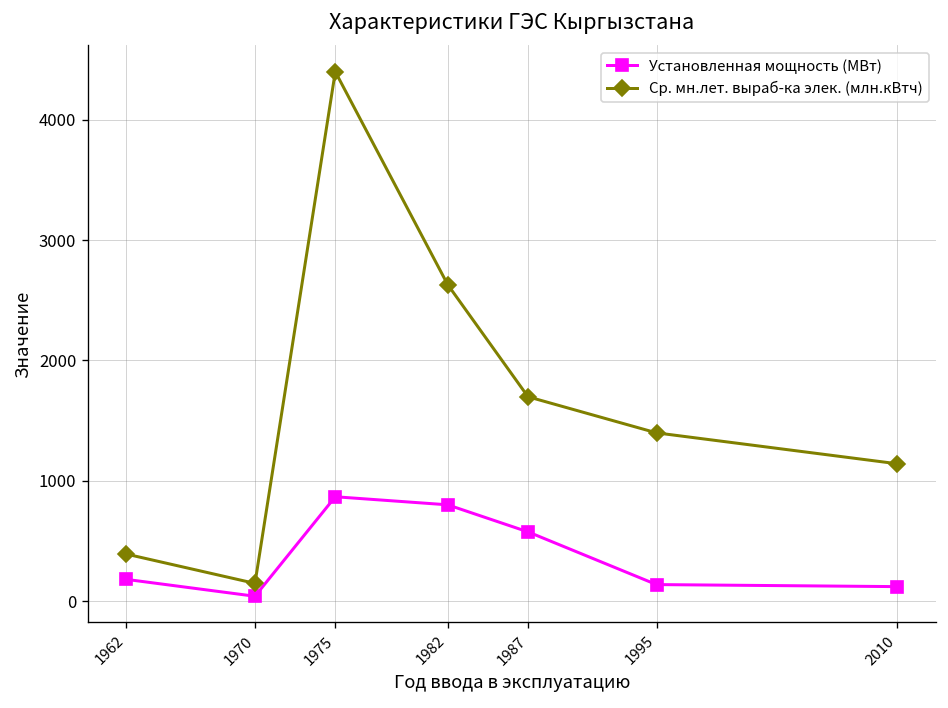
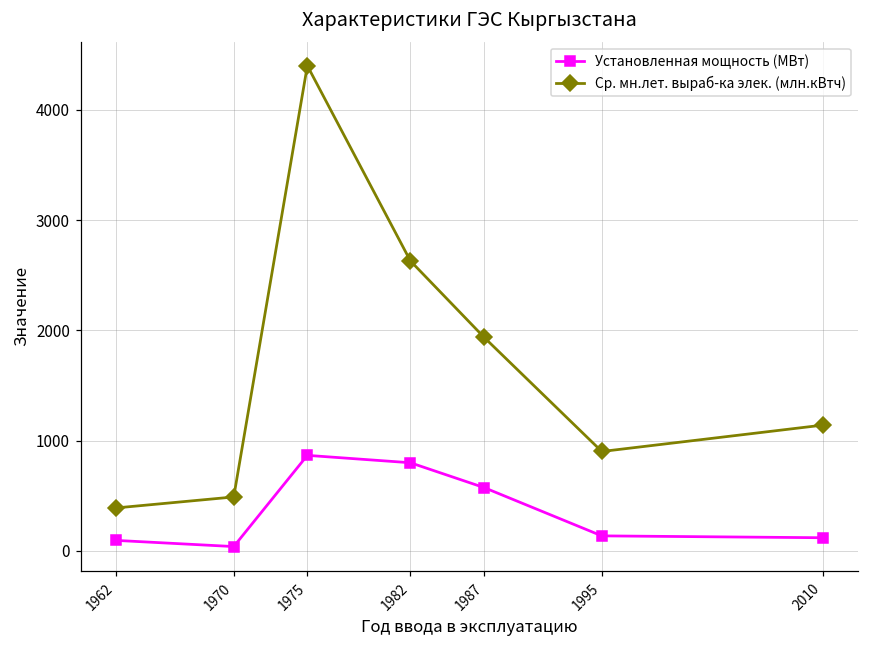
Установленная мощность (МВт), 1962: 180 -> 100
Ср. мн.лет. выраб-ка элек. (млн.кВтч), 1970: 150 -> 490
Ср. мн.лет. выраб-ка элек. (млн.кВтч), 1987: 1700 -> 1940
Ср. мн.лет. выраб-ка элек. (млн.кВтч), 1995: 1400 -> 900
